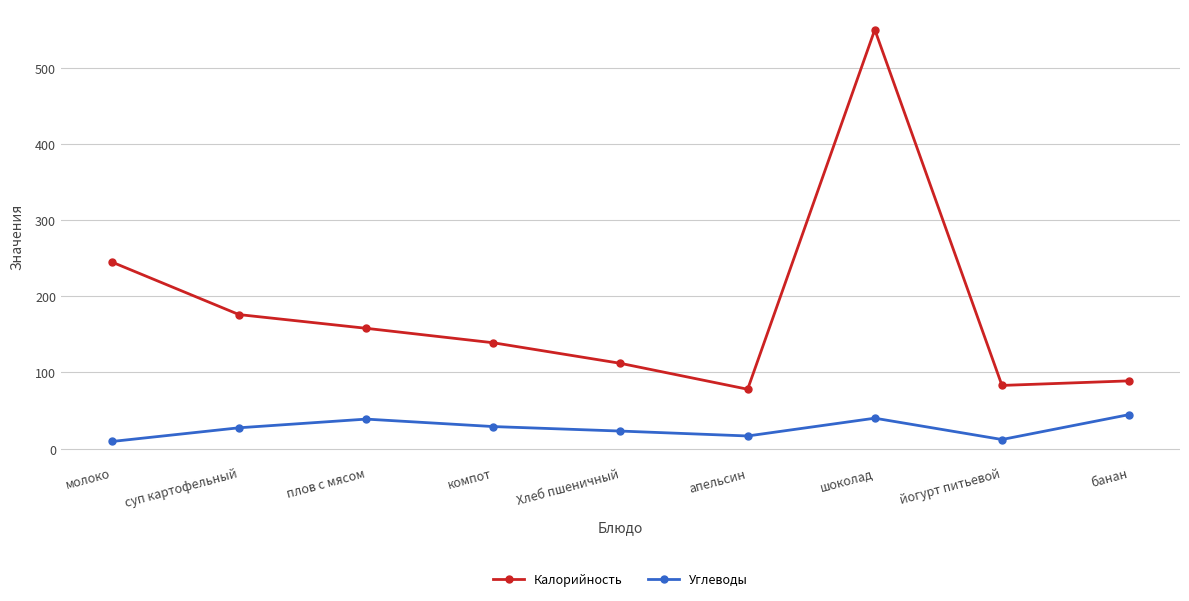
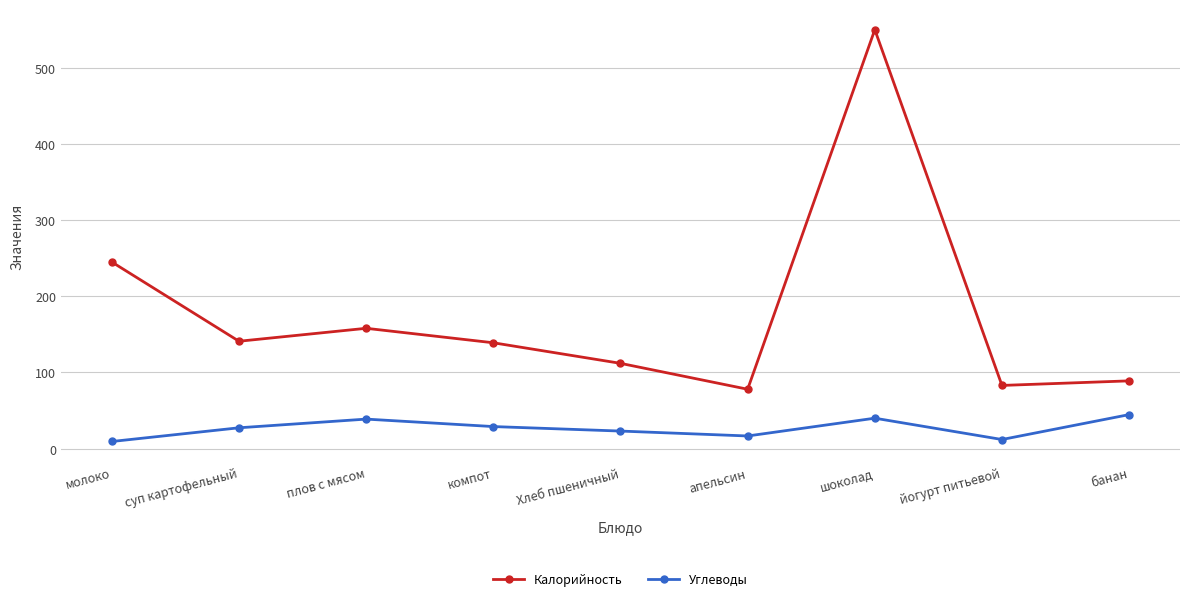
Калорийность, суп картофельный: 180 -> 140
